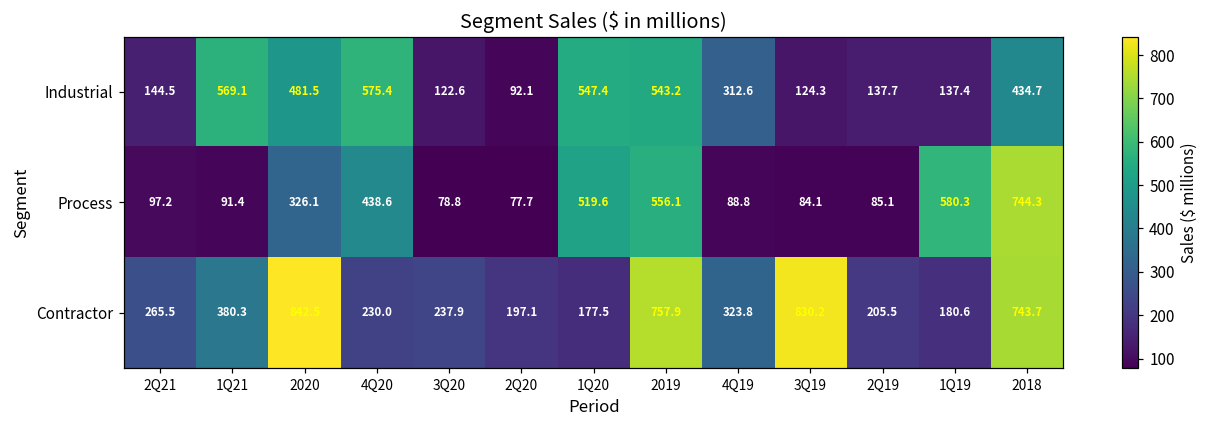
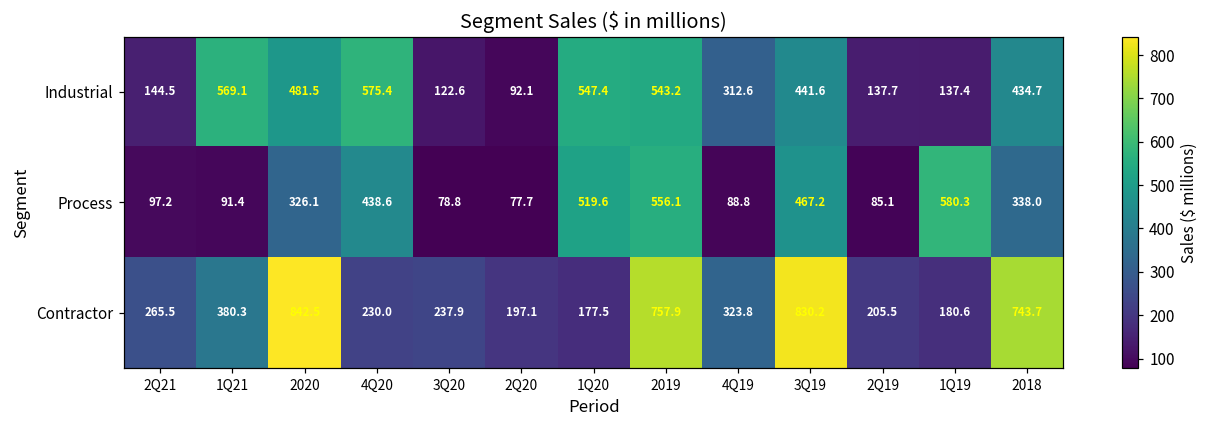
Industrial, 3Q19: 124.3 -> 441.6
Process, 3Q19: 84.1 -> 467.2
Process, 2018: 744.3 -> 338.0
